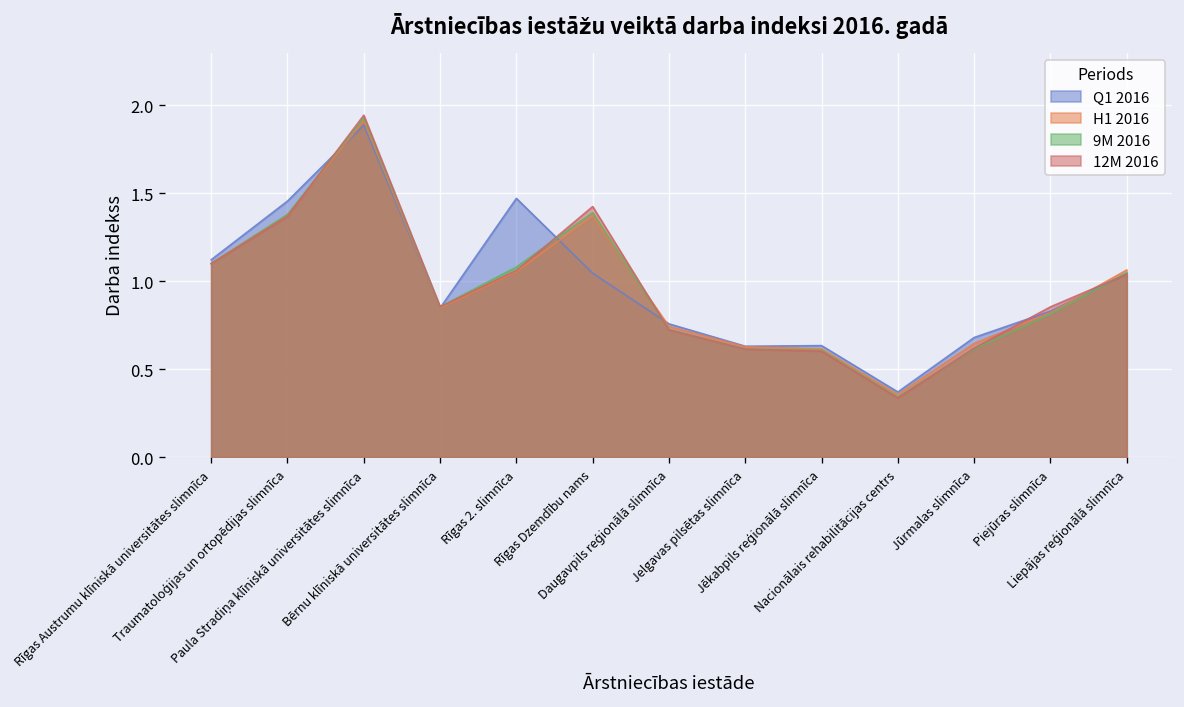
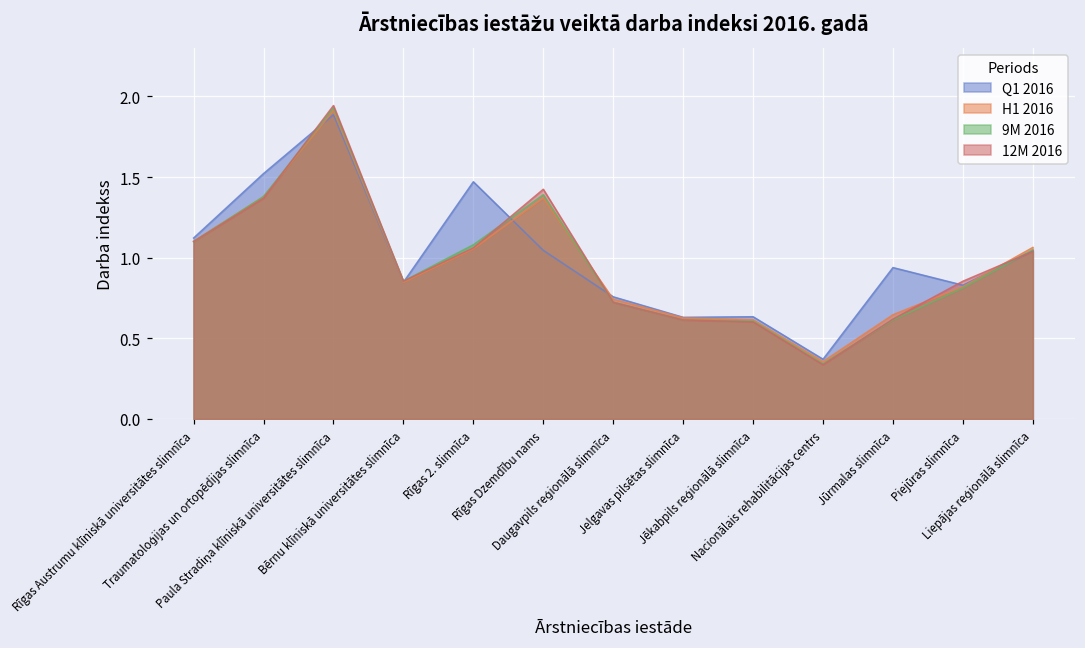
Q1 2016, Traumatoloģijas un ortopēdijas slimnīca: 1.46 -> 1.52
Q1 2016, Jūrmalas slimnīca: 0.68 -> 0.94
